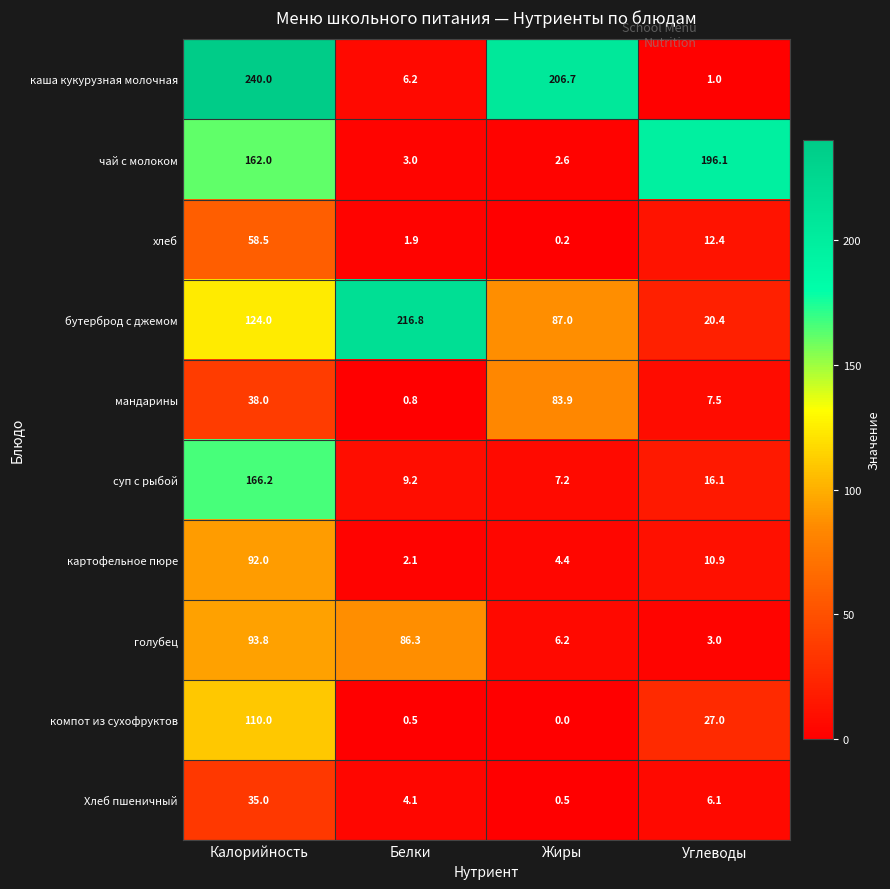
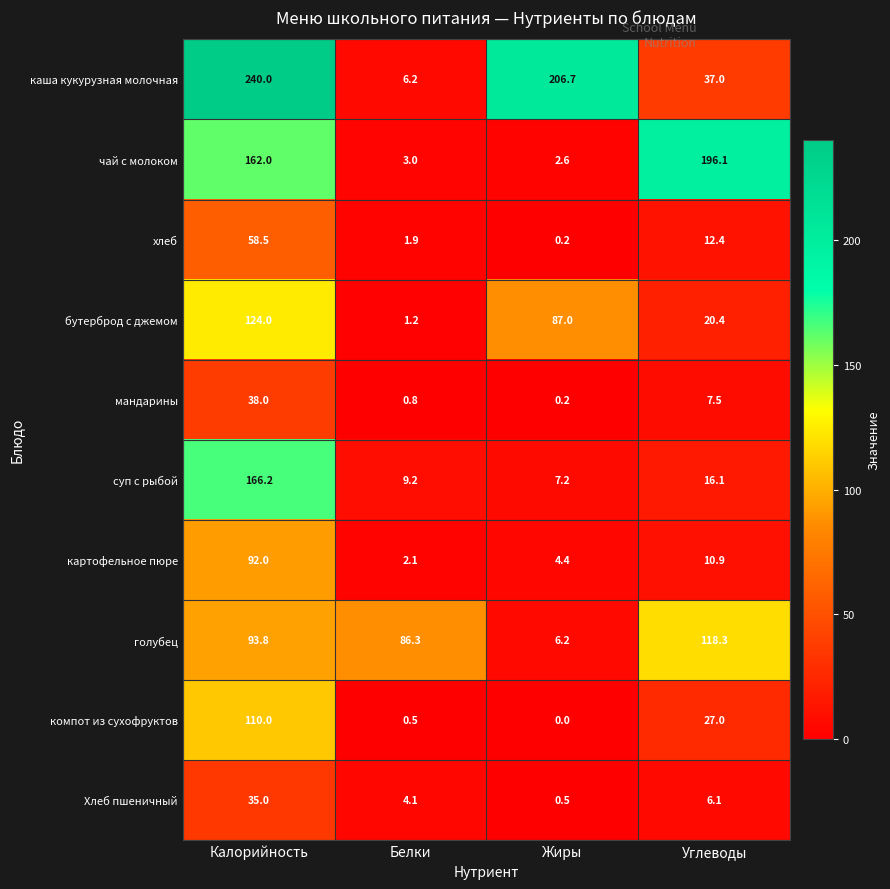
каша кукурузная молочная, Углеводы: 1.0 -> 37.0
бутерброд с джемом, Белки: 216.8 -> 1.2
мандарины, Жиры: 83.9 -> 0.2
голубец, Углеводы: 3.0 -> 118.3
